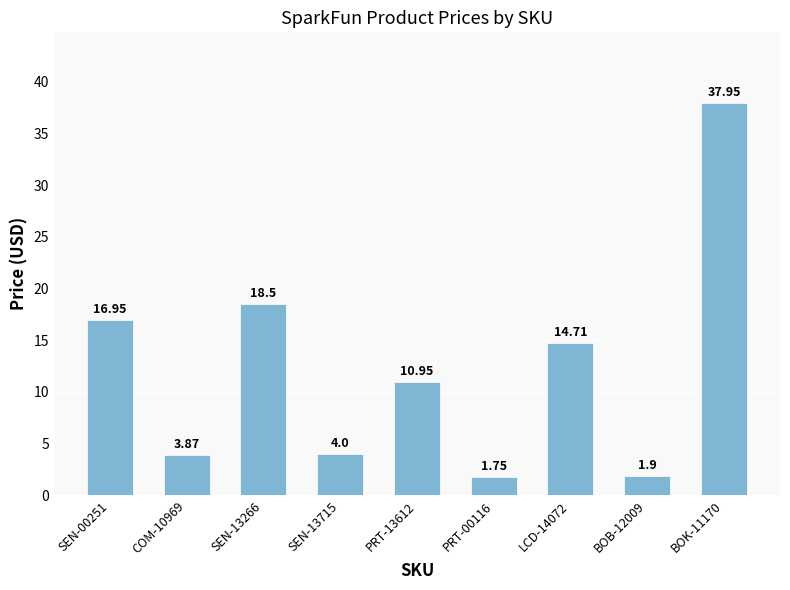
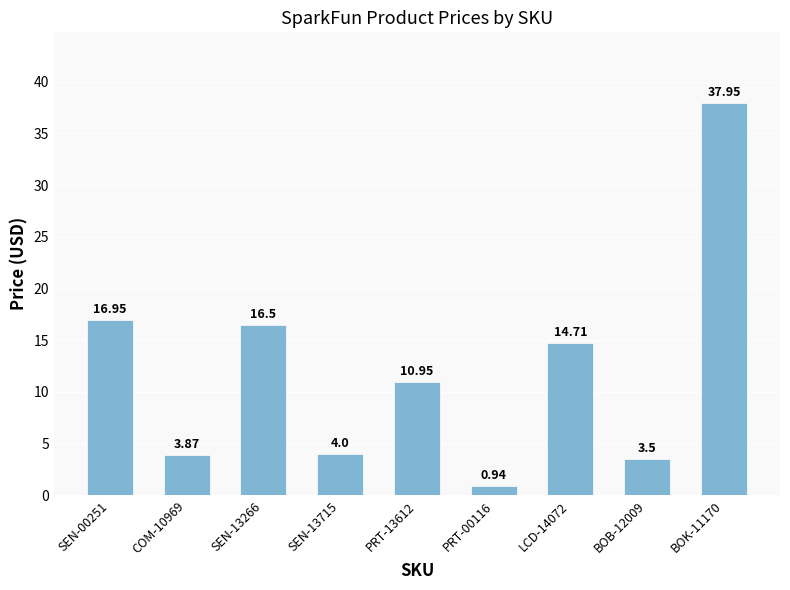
SEN-13266: 18.5 -> 16.5
PRT-00116: 1.75 -> 0.94
BOB-12009: 1.9 -> 3.5
